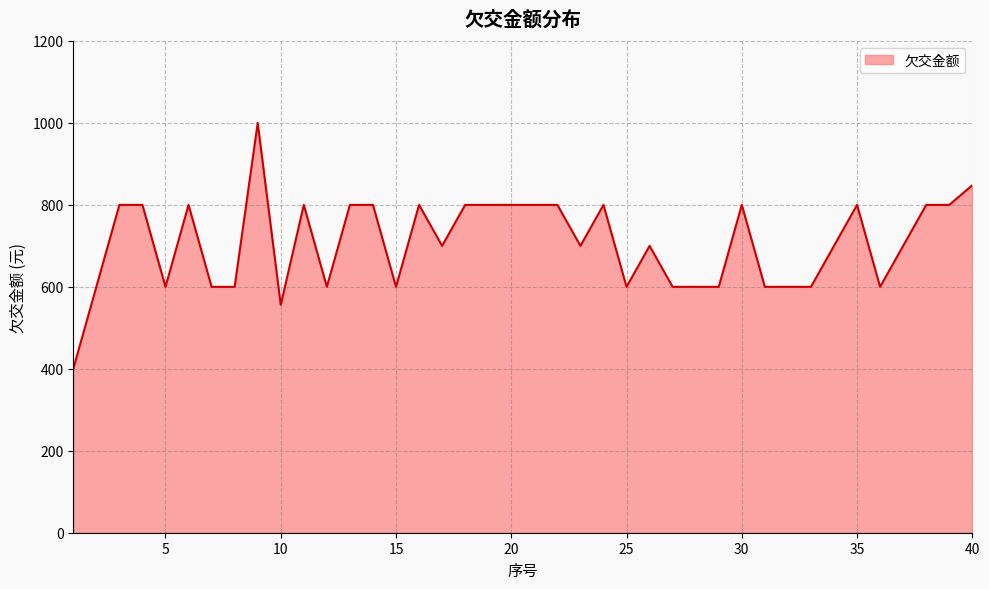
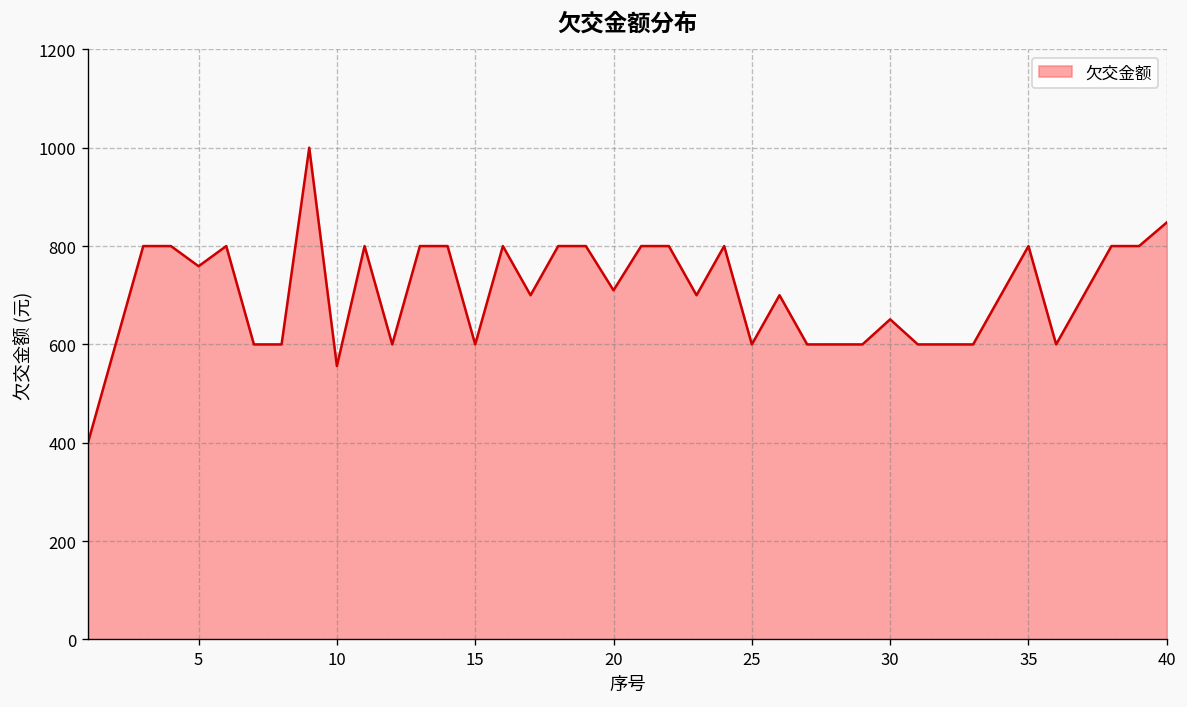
5: 600 -> 760
20: 800 -> 710
30: 800 -> 650
